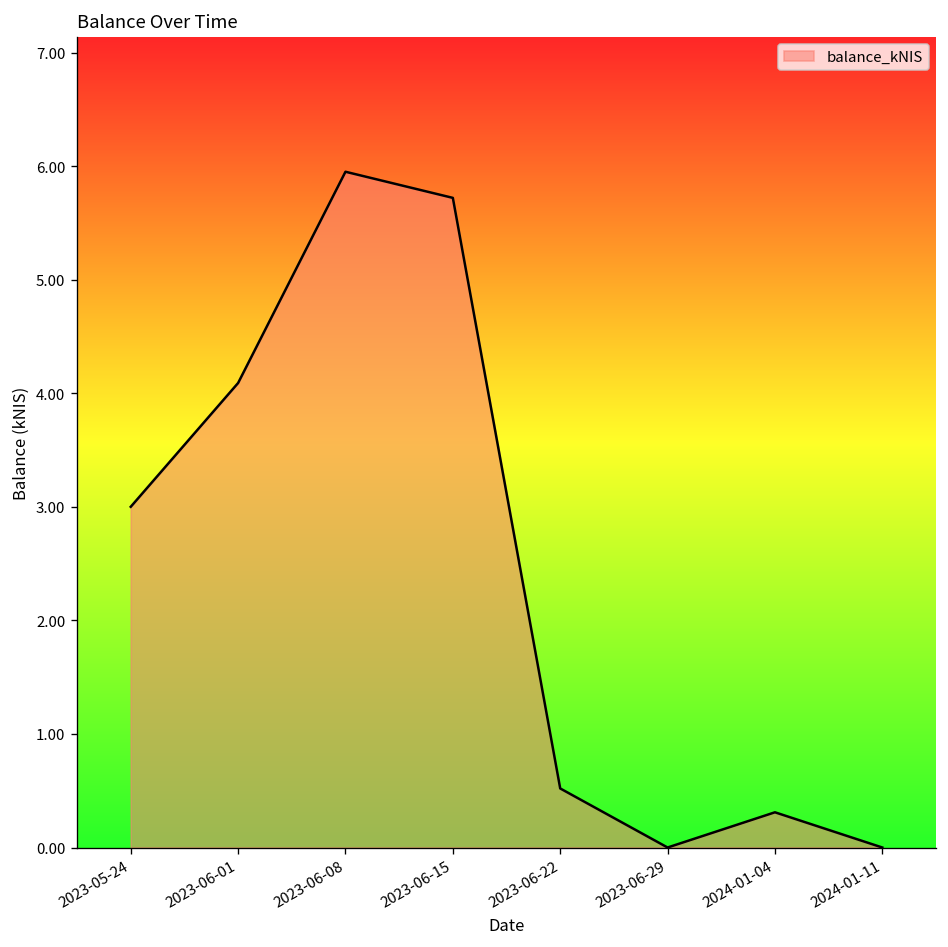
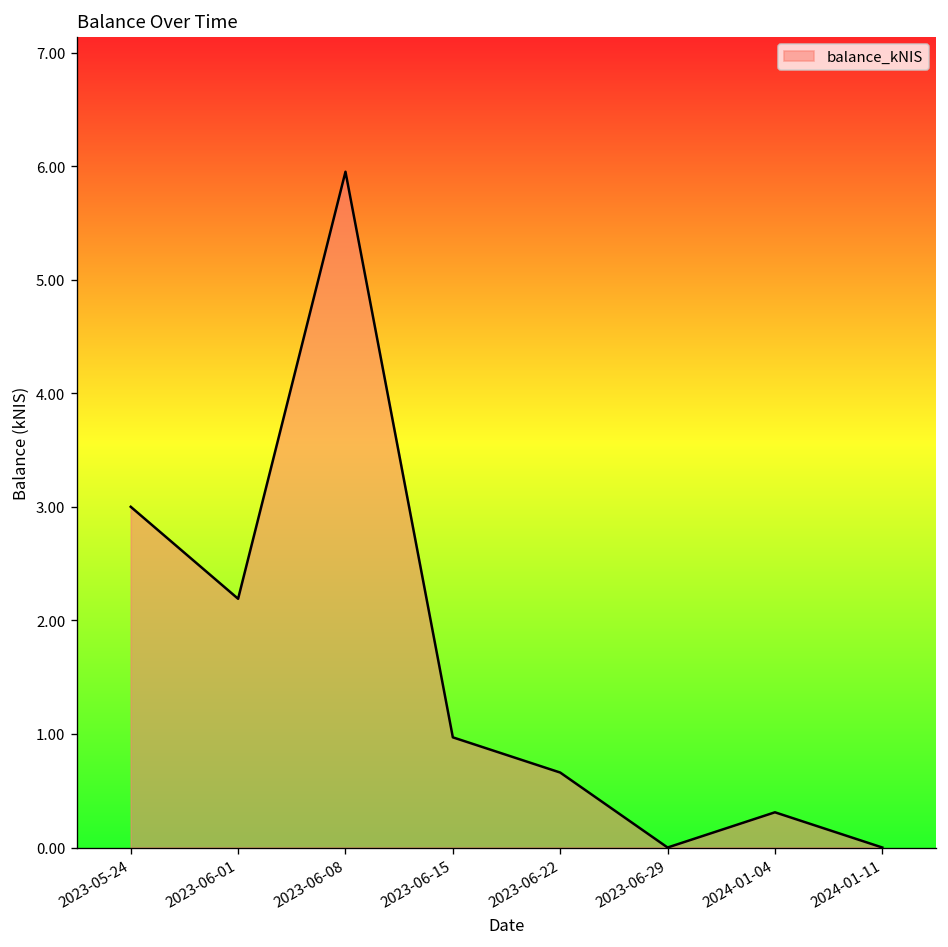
2023-06-01: 4.1 -> 2.2
2023-06-15: 5.7 -> 1.0
2023-06-22: 0.5 -> 0.7
